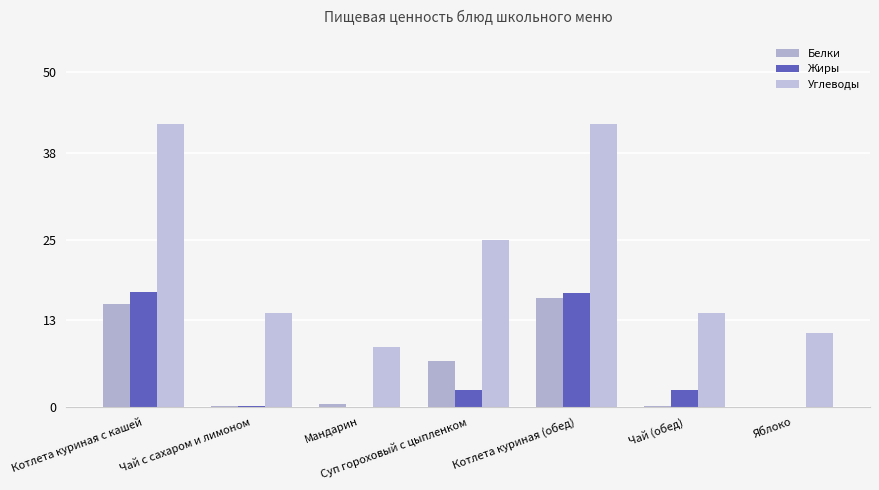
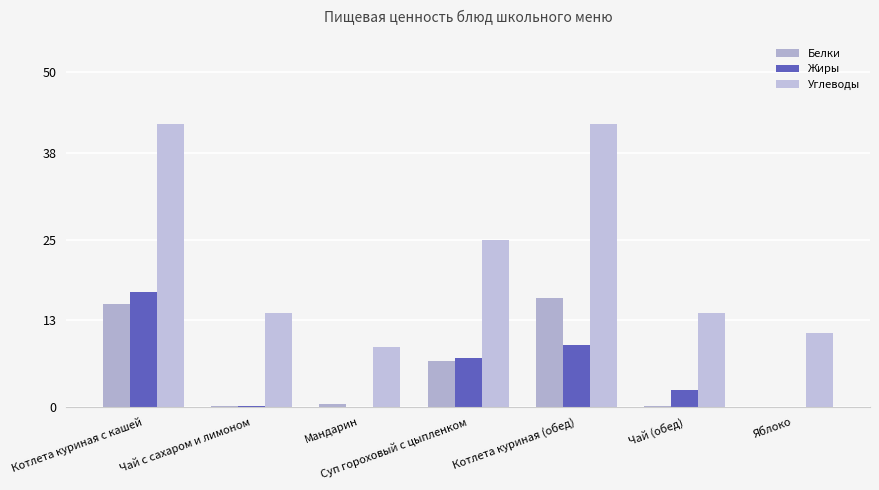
Жиры, Суп гороховый с цыпленком: 3 -> 7
Жиры, Котлета куриная (обед): 17 -> 9
